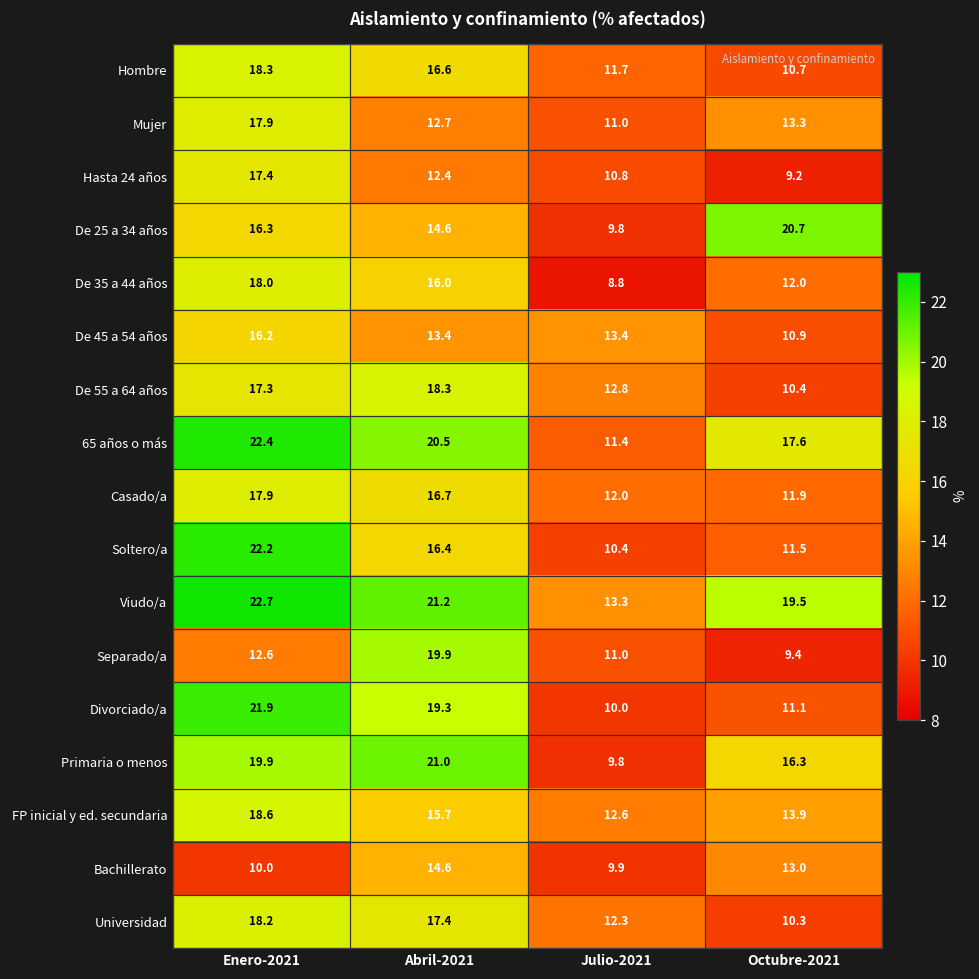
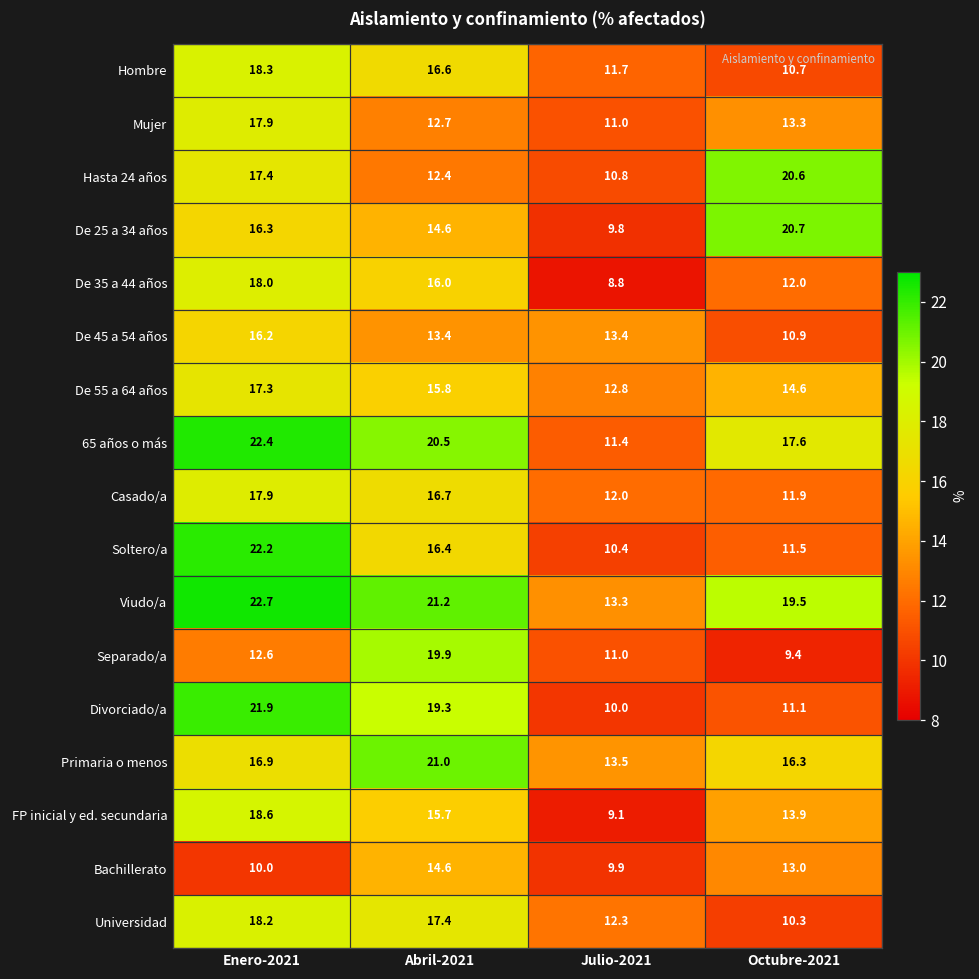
Hasta 24 años, Octubre-2021: 9.2 -> 20.6
De 55 a 64 años, Abril-2021: 18.3 -> 15.8
De 55 a 64 años, Octubre-2021: 10.4 -> 14.6
Primaria o menos, Enero-2021: 19.9 -> 16.9
Primaria o menos, Julio-2021: 9.8 -> 13.5
FP inicial y ed. secundaria, Julio-2021: 12.6 -> 9.1
